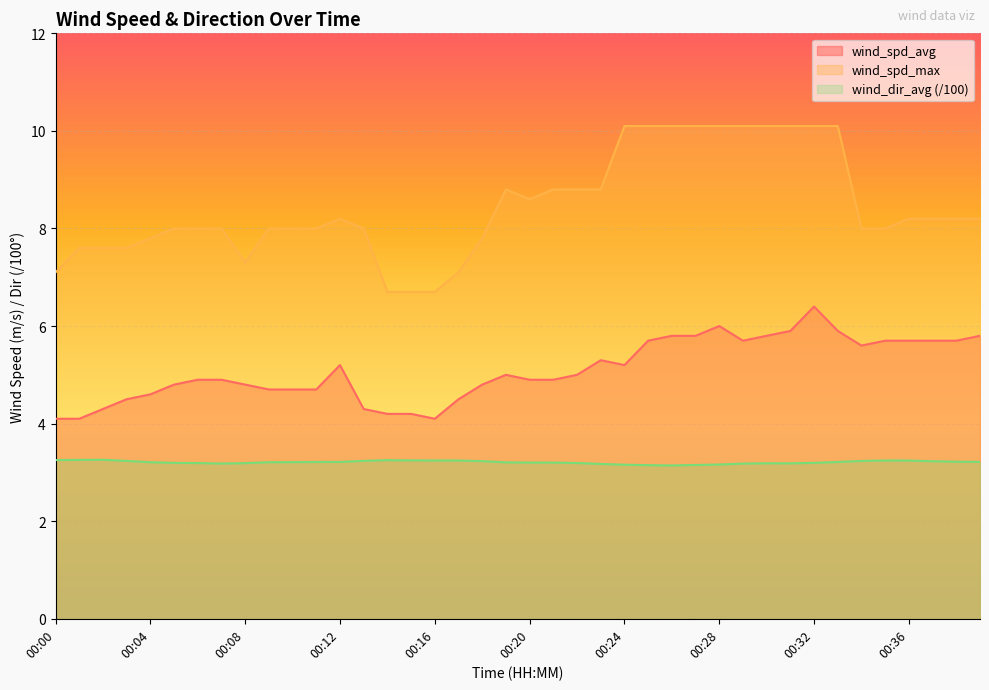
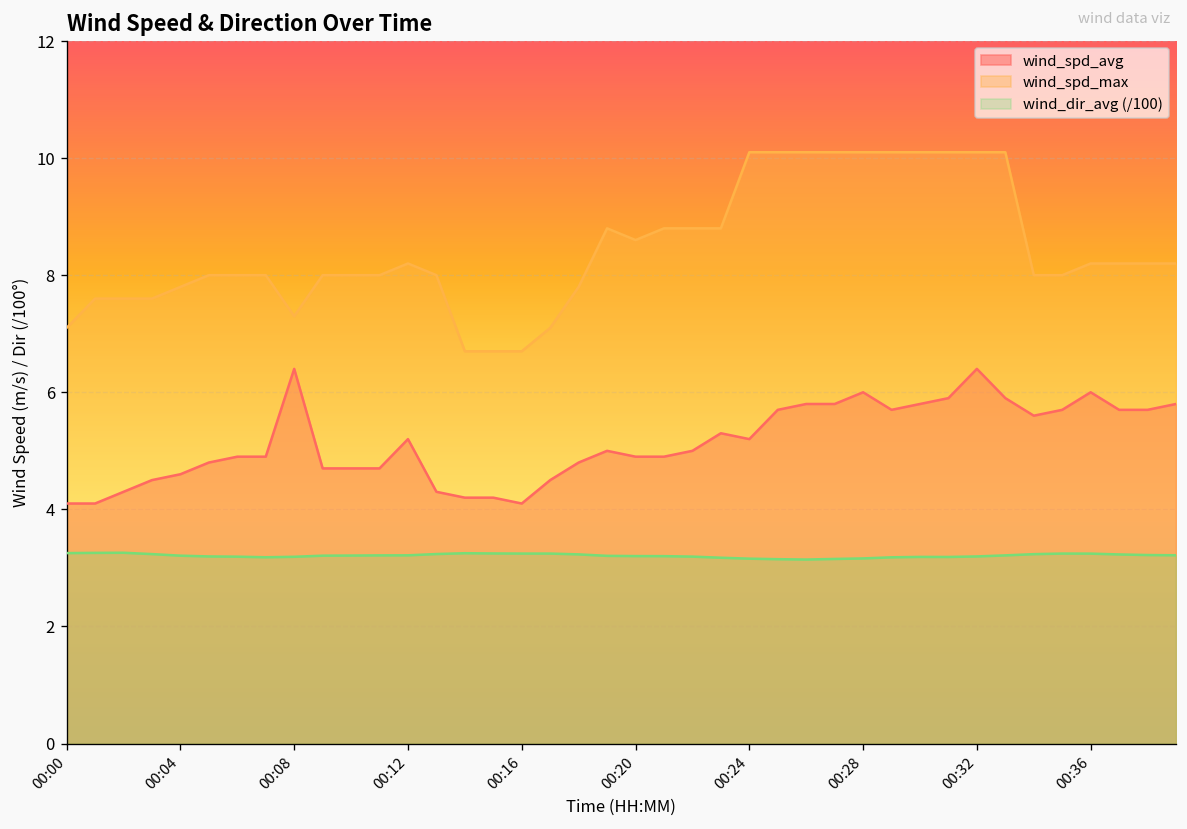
wind_spd_avg, 00:08: 4.8 -> 6.4
wind_spd_avg, 00:36: 5.7 -> 6.0
